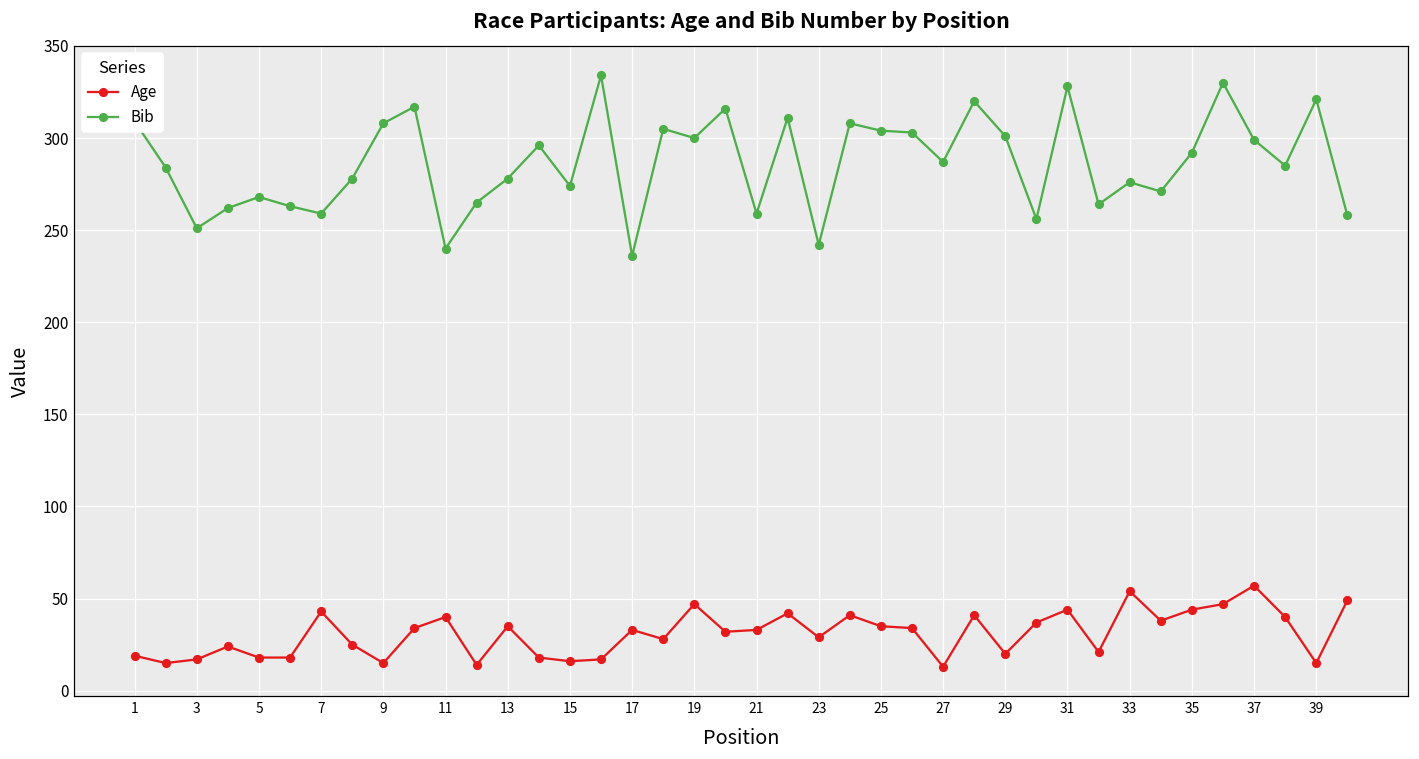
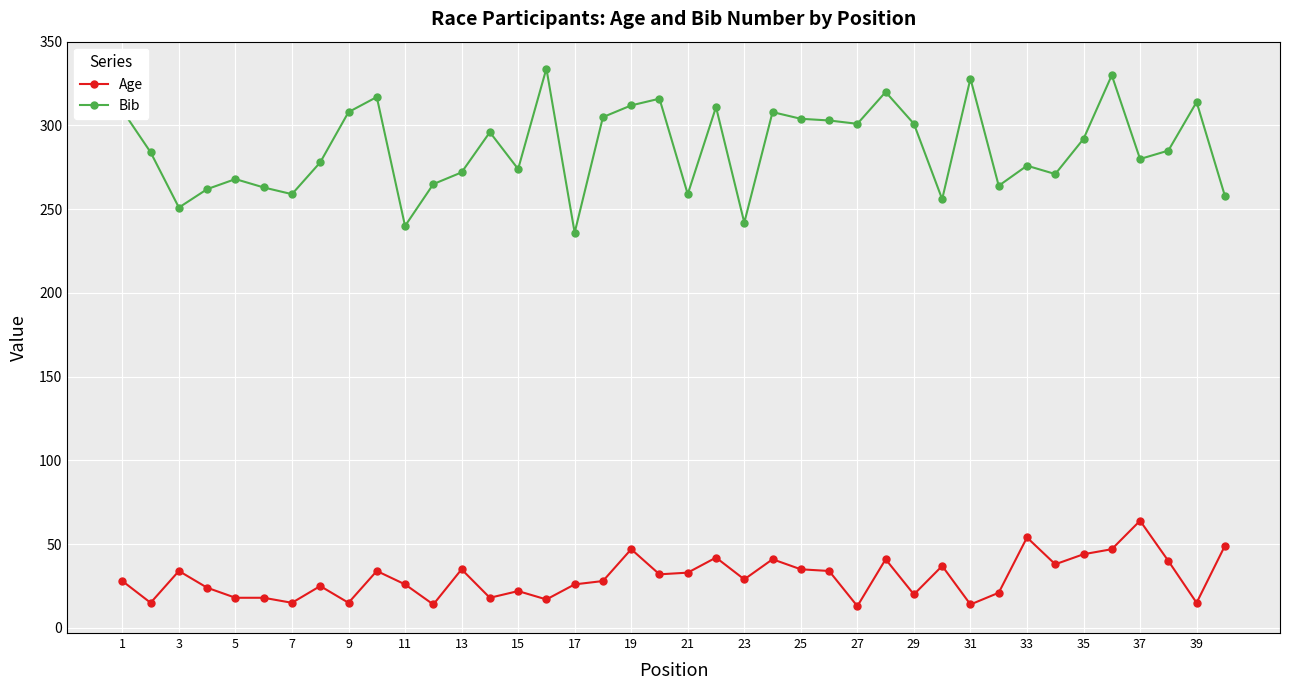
Age, 1: 19 -> 28
Age, 3: 17 -> 34
Age, 7: 43 -> 15
Age, 11: 40 -> 26
Bib, 13: 278 -> 272
Age, 15: 16 -> 22
Age, 17: 33 -> 26
Bib, 19: 300 -> 312
Bib, 27: 287 -> 301
Age, 31: 44 -> 14
Age, 37: 57 -> 64
Bib, 37: 299 -> 280
Bib, 39: 321 -> 314
